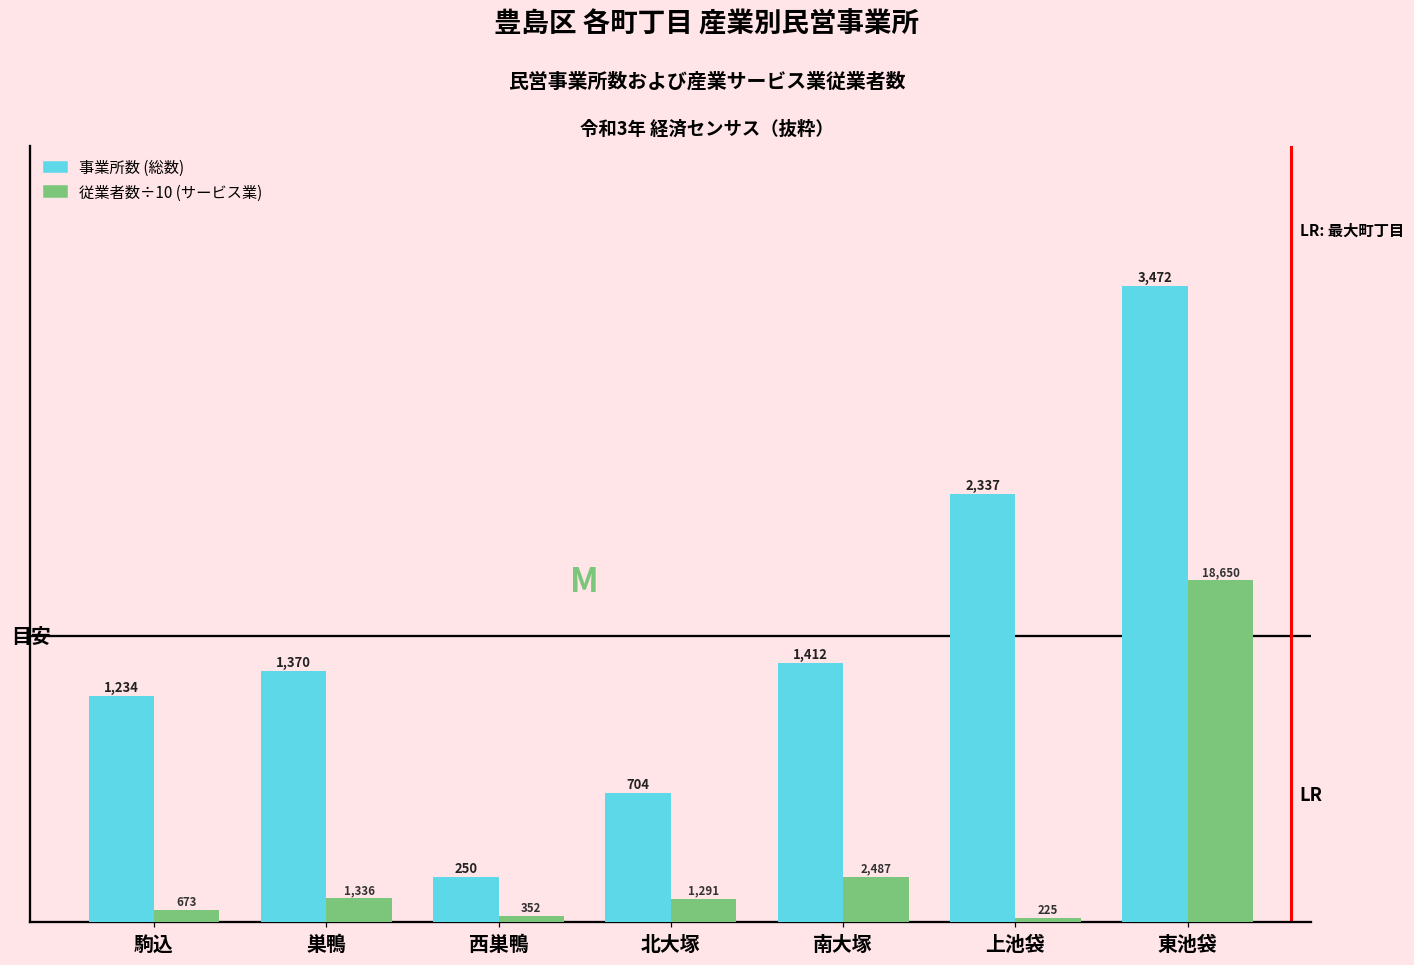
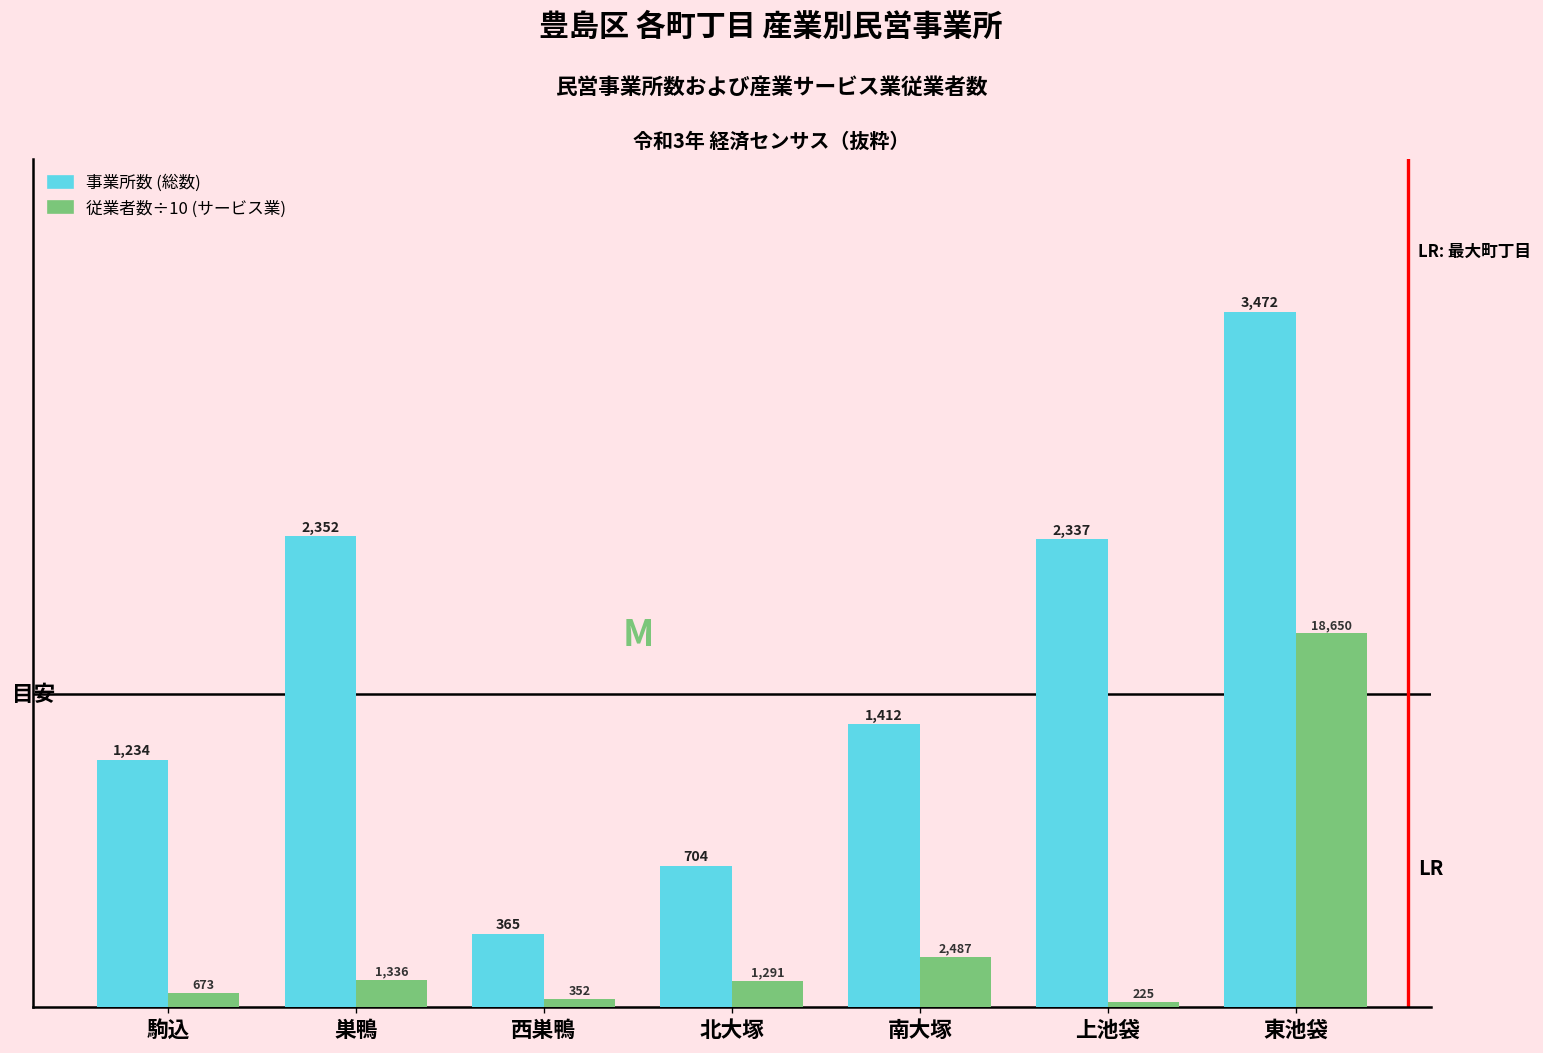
事業所数 (総数), 巣鴨: 1,370 -> 2,352
事業所数 (総数), 西巣鴨: 250 -> 365
